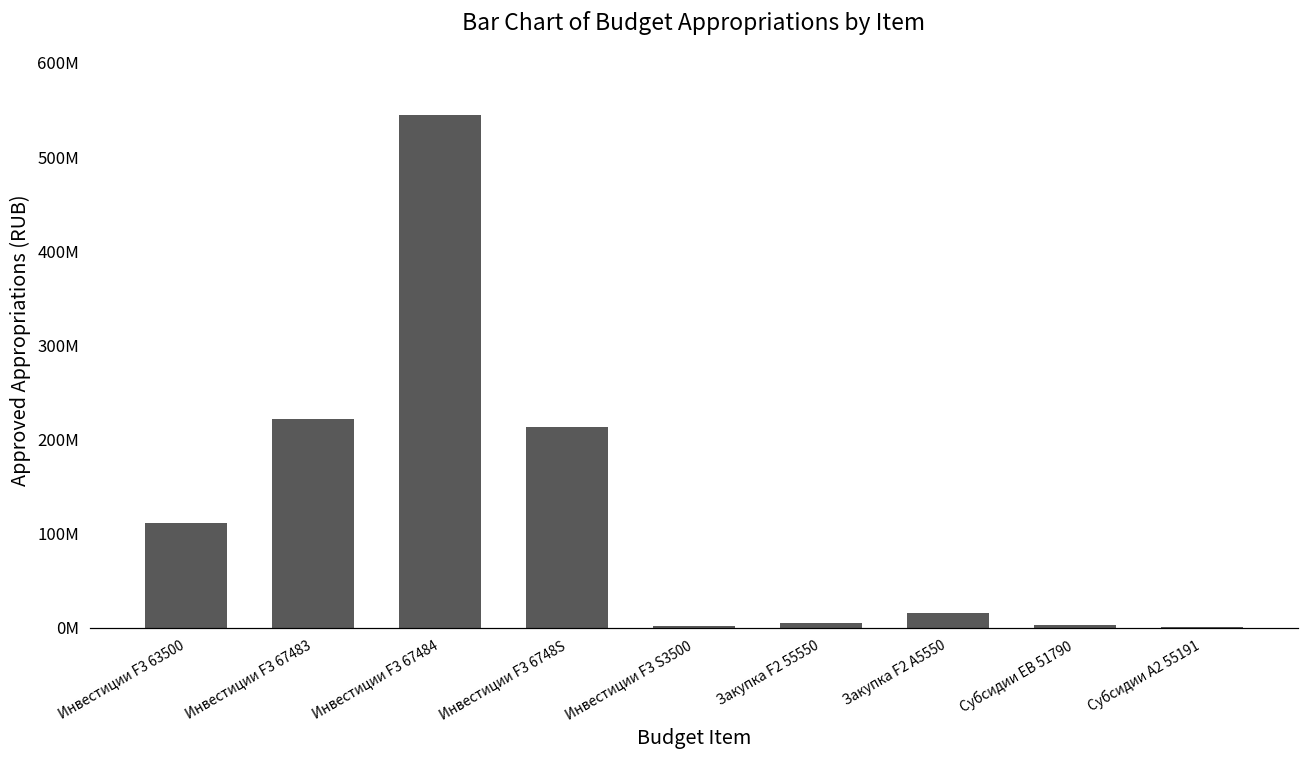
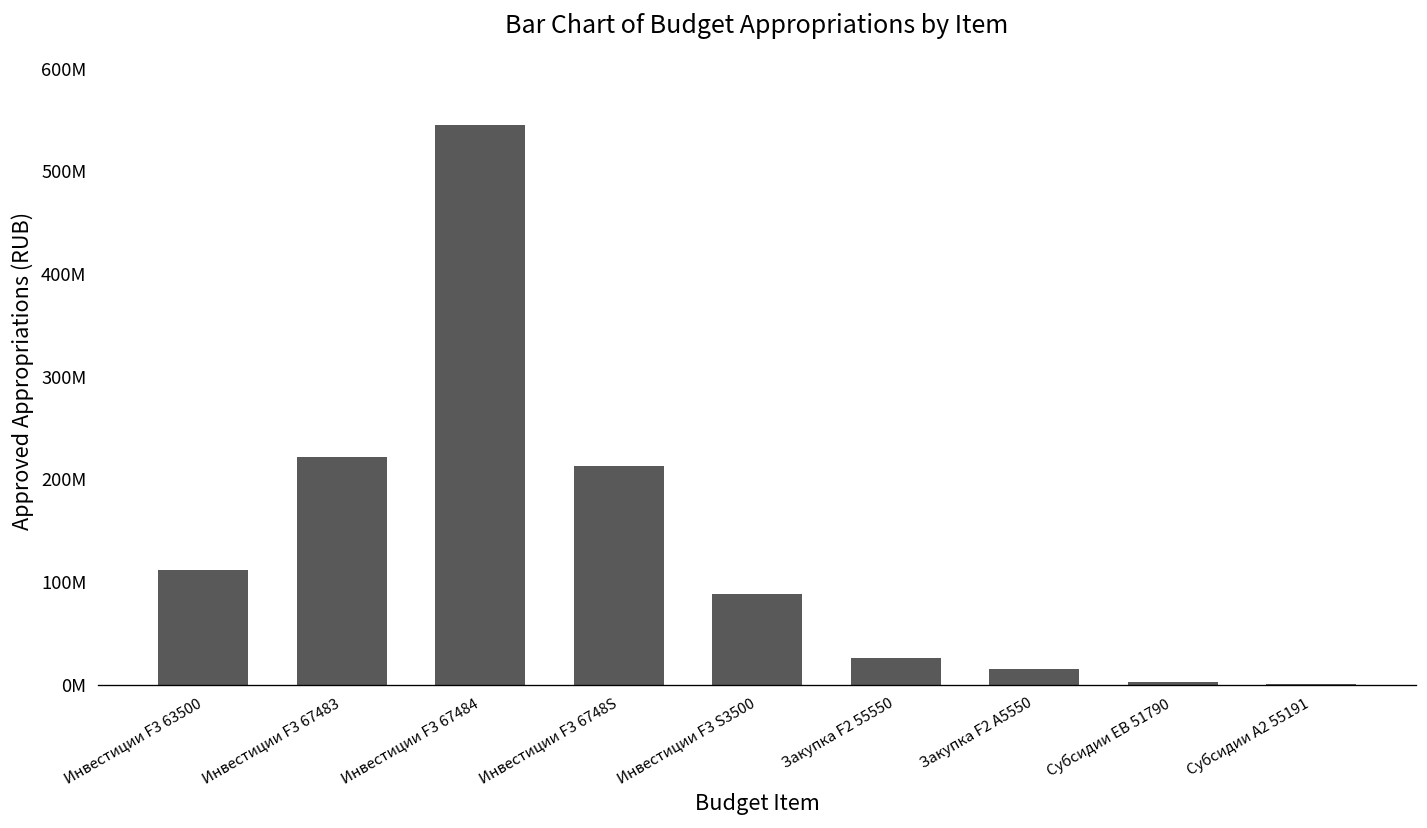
Инвестиции F3 S3500: 0 -> 90000000
Закупка F2 55550: 10000000 -> 30000000
